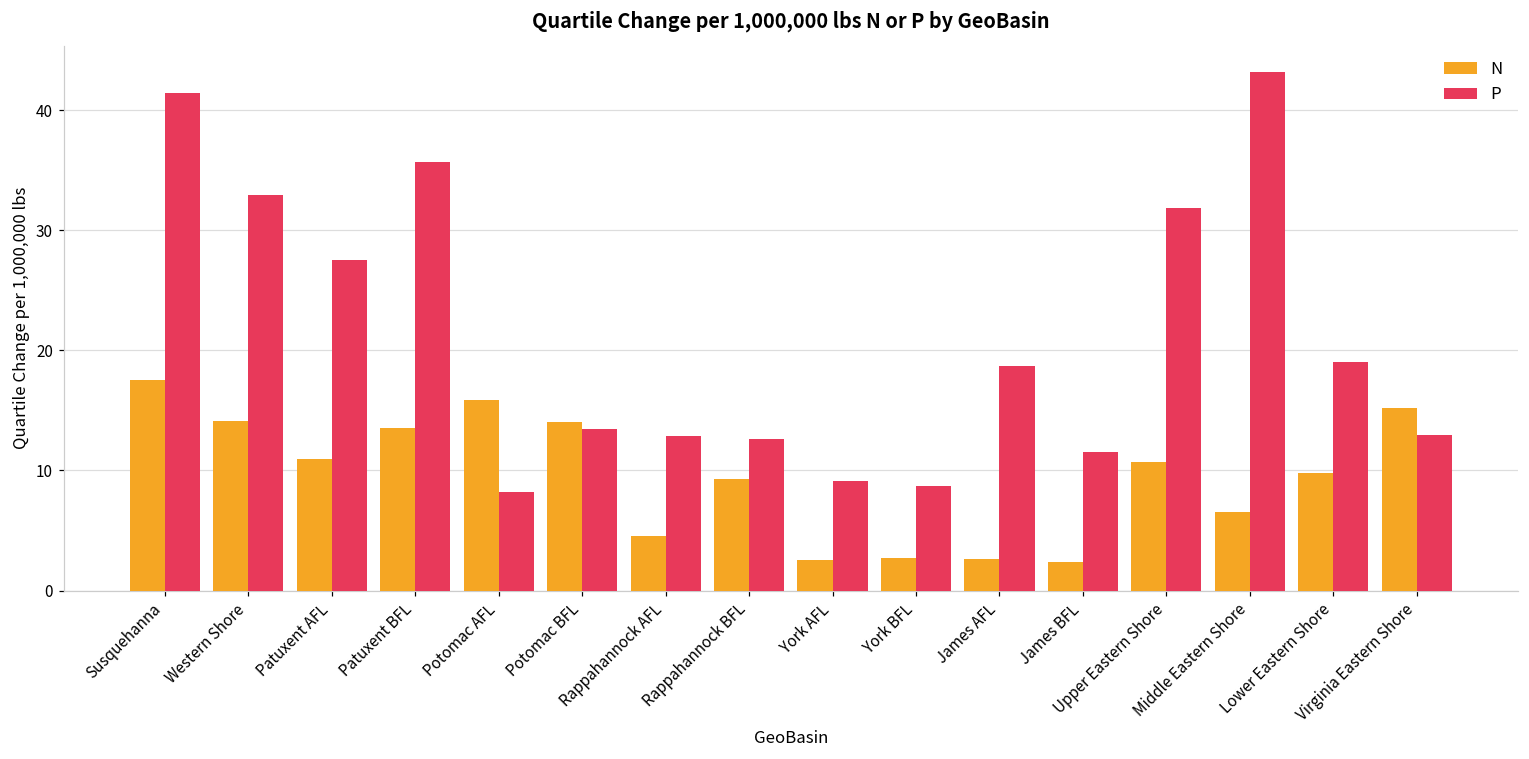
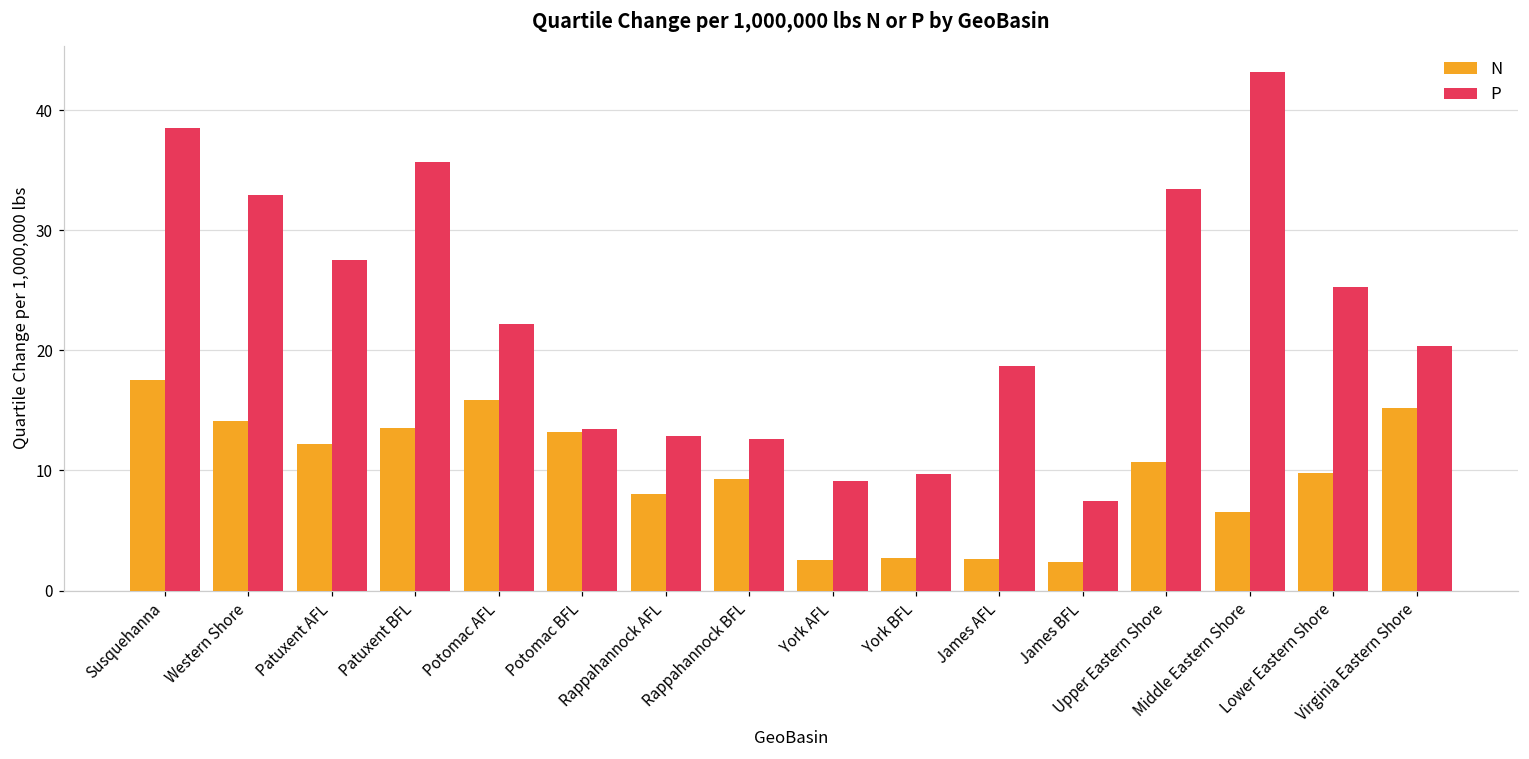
P, Susquehanna: 41.4 -> 38.5
N, Patuxent AFL: 10.9 -> 12.2
P, Potomac AFL: 8.2 -> 22.2
N, Potomac BFL: 14.1 -> 13.2
N, Rappahannock AFL: 4.5 -> 8.1
P, York BFL: 8.7 -> 9.7
P, James BFL: 11.6 -> 7.4
P, Upper Eastern Shore: 31.8 -> 33.4
P, Lower Eastern Shore: 19.0 -> 25.2
P, Virginia Eastern Shore: 13.0 -> 20.4
